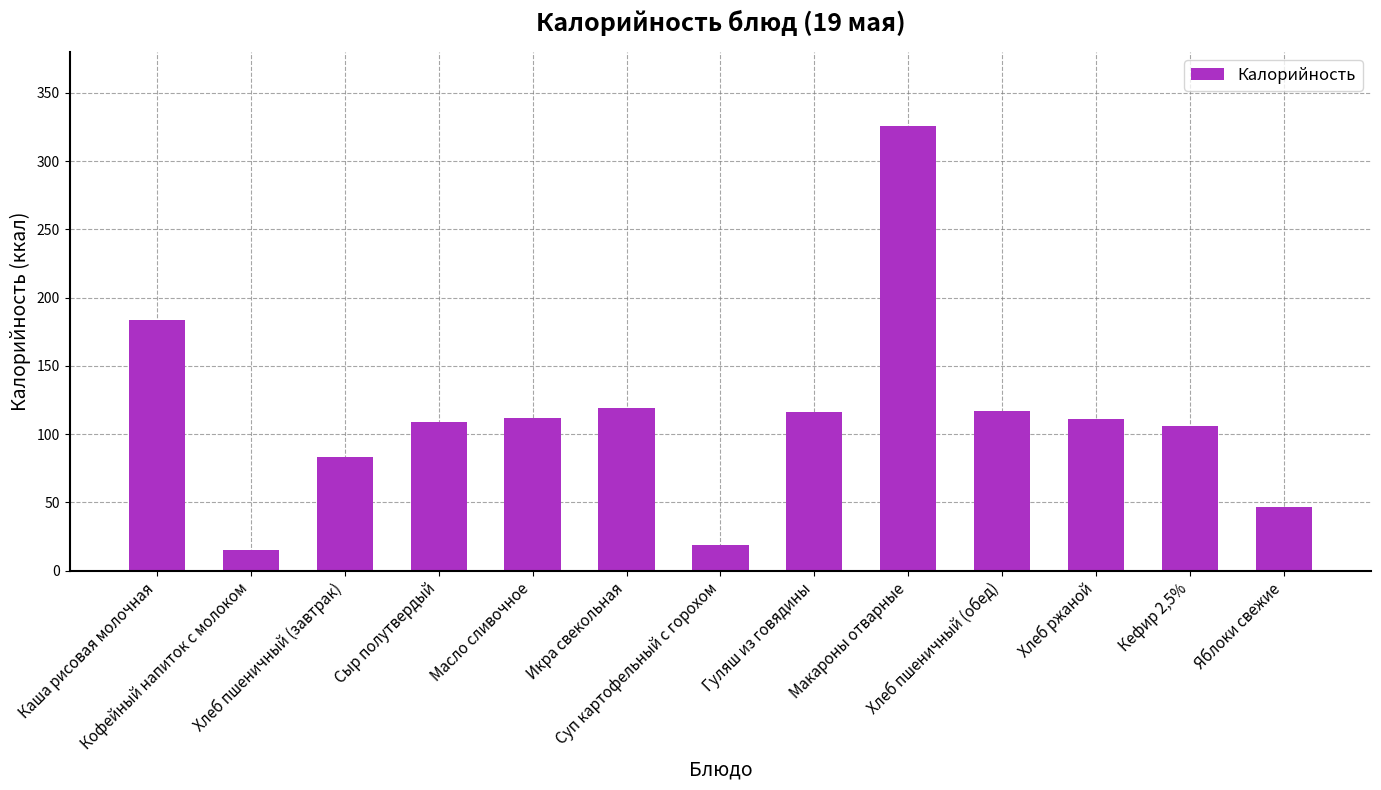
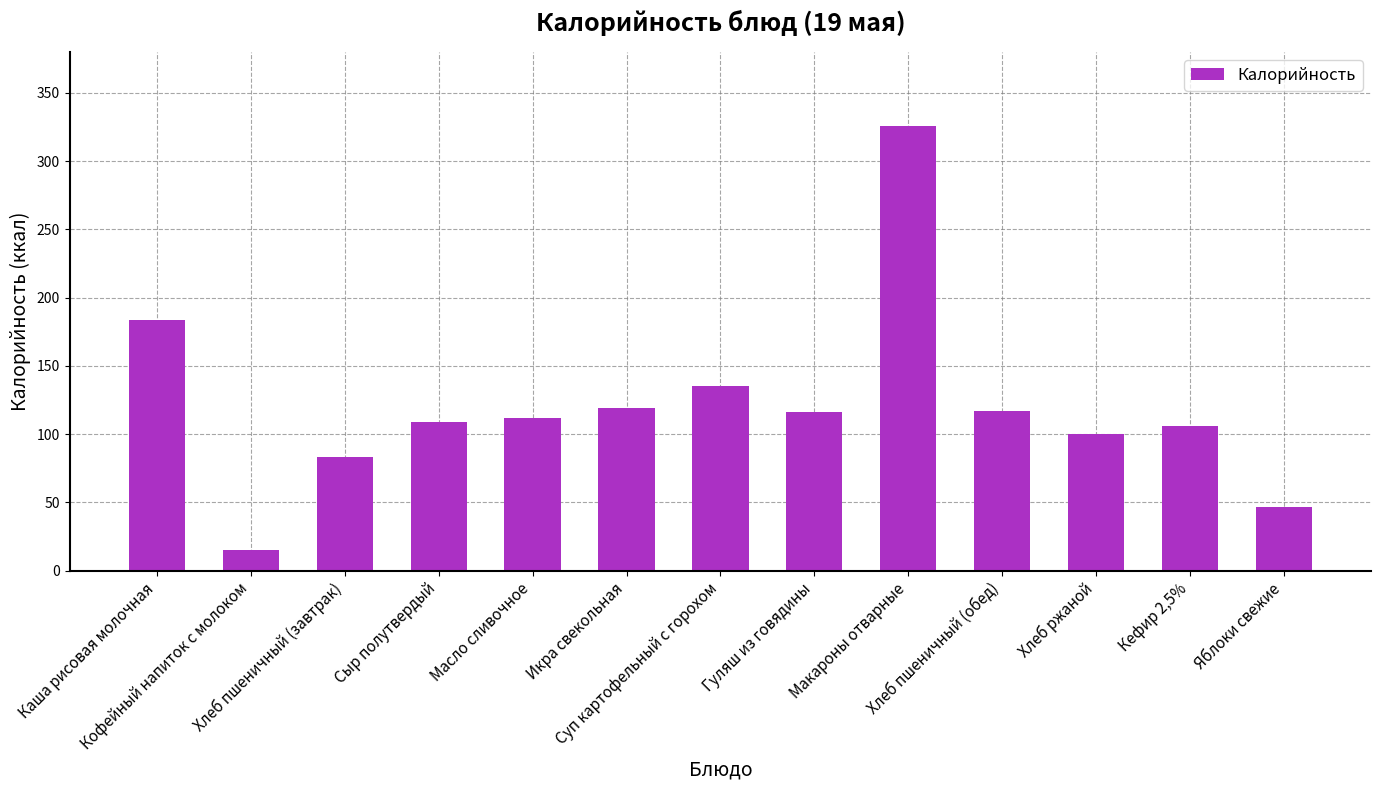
Суп картофельный с горохом: 19 -> 135
Хлеб ржаной: 111 -> 100
